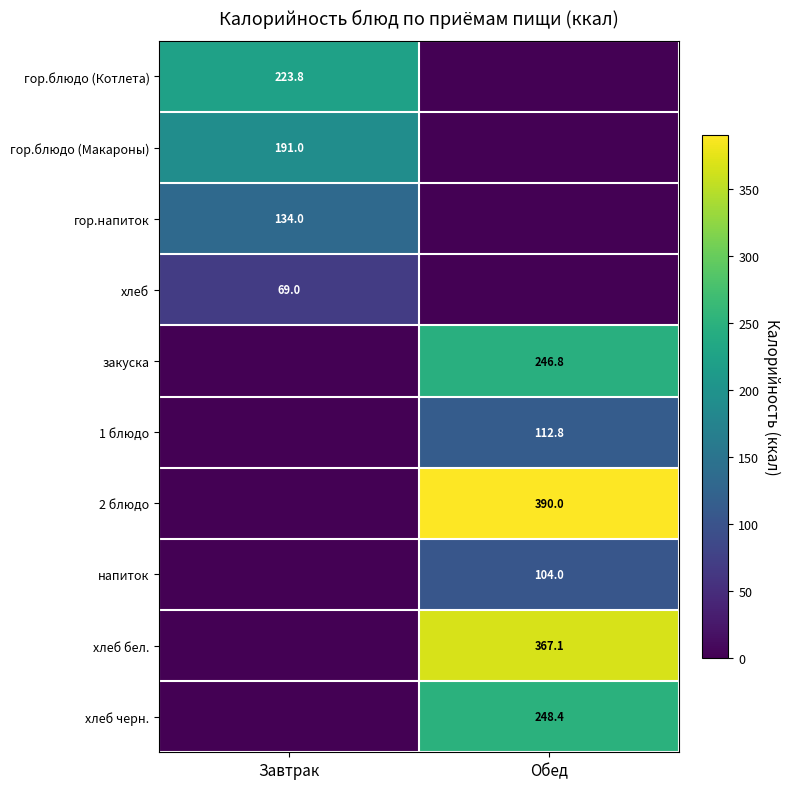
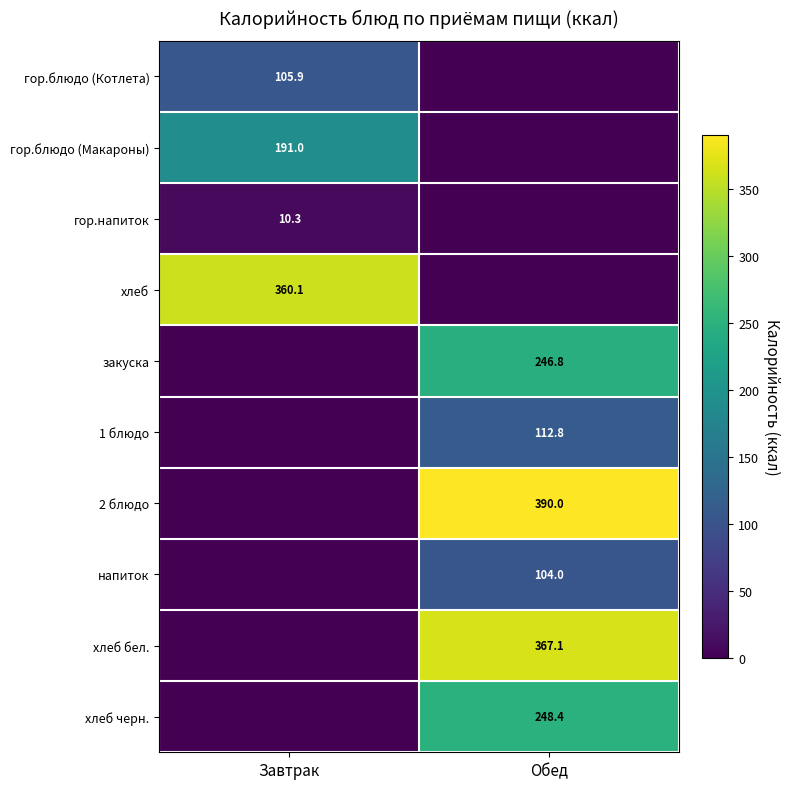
гор.блюдо (Котлета), Завтрак: 223.8 -> 105.9
гор.напиток, Завтрак: 134.0 -> 10.3
хлеб, Завтрак: 69.0 -> 360.1
